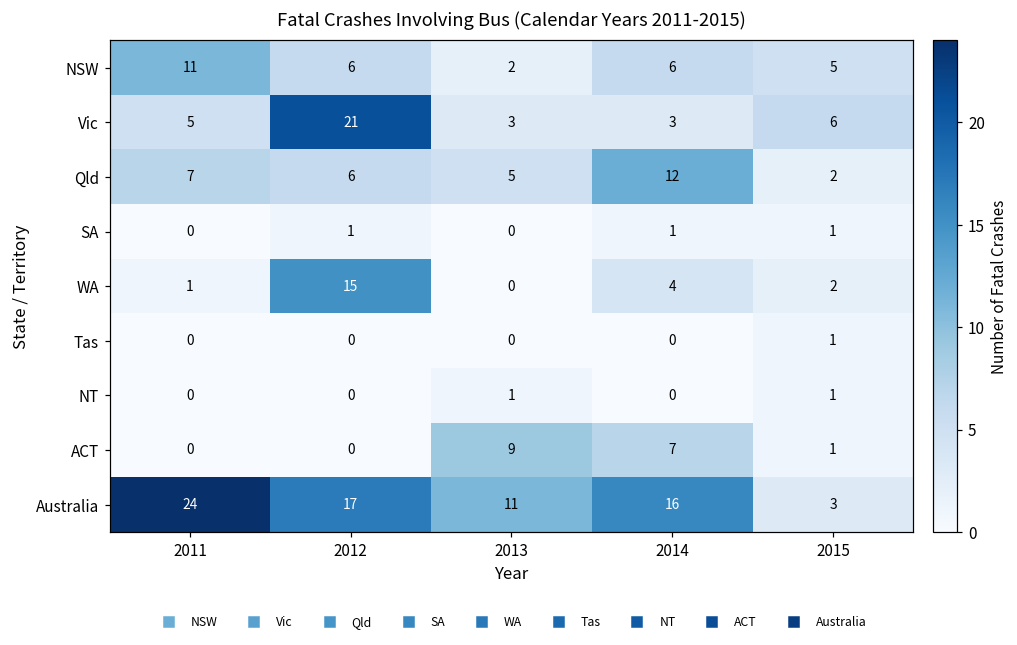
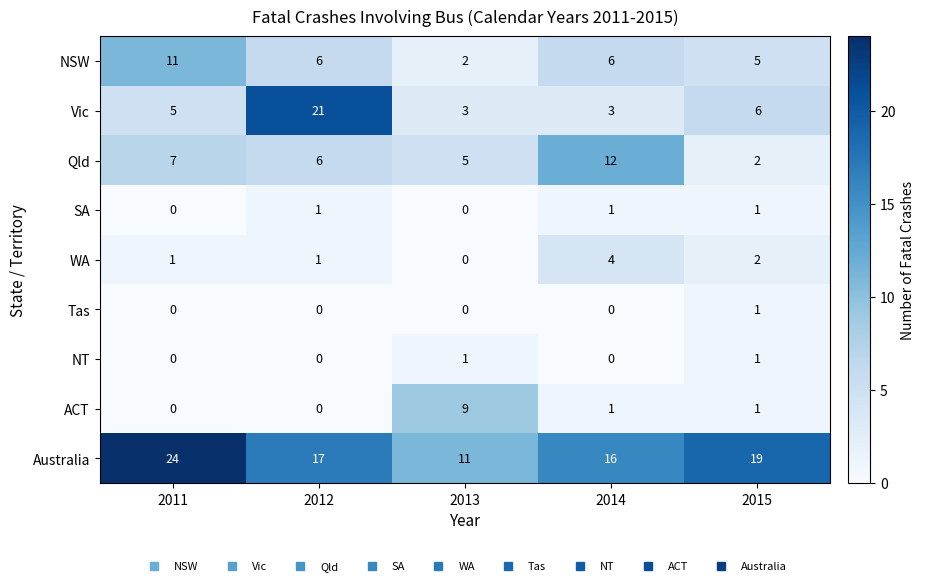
WA, 2012: 15 -> 1
ACT, 2014: 7 -> 1
Australia, 2015: 3 -> 19
